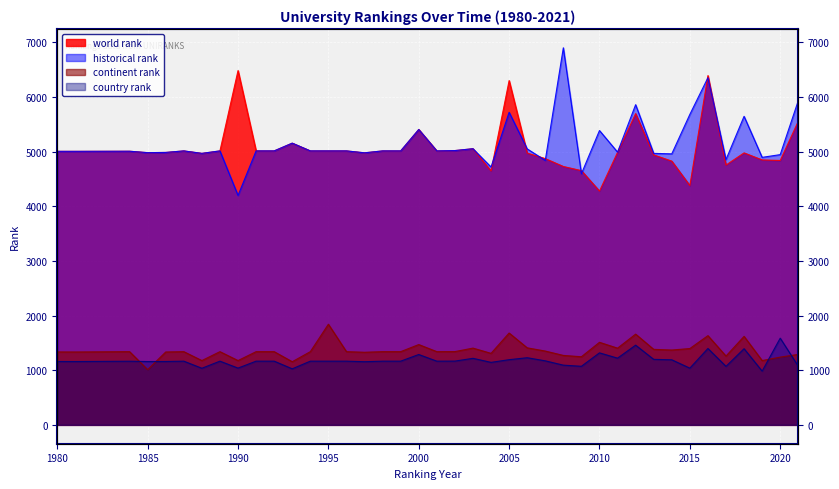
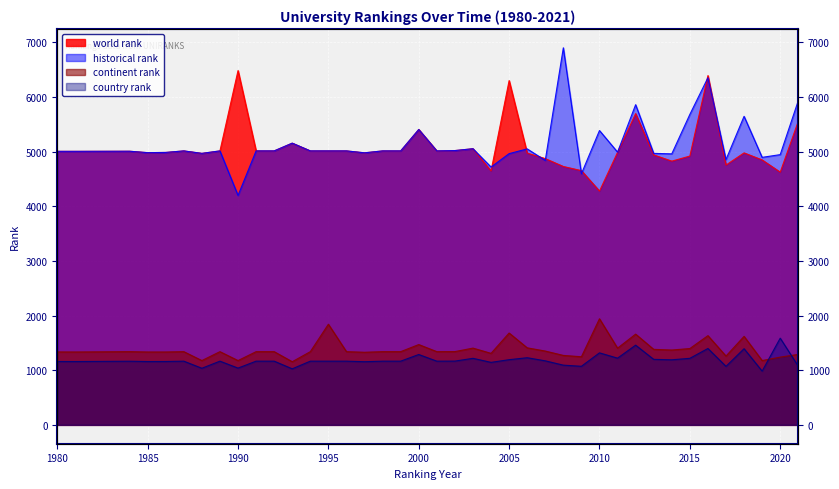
continent rank, 1985: 1000 -> 1300
historical rank, 2005: 5700 -> 5000
continent rank, 2010: 1500 -> 1900
world rank, 2015: 4400 -> 4900
country rank, 2015: 1000 -> 1200
world rank, 2020: 4800 -> 4600
